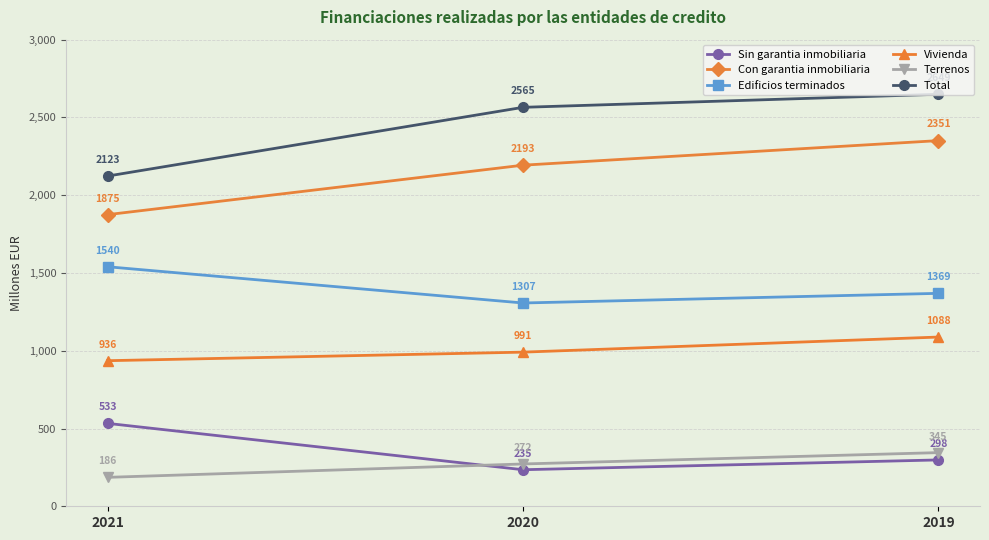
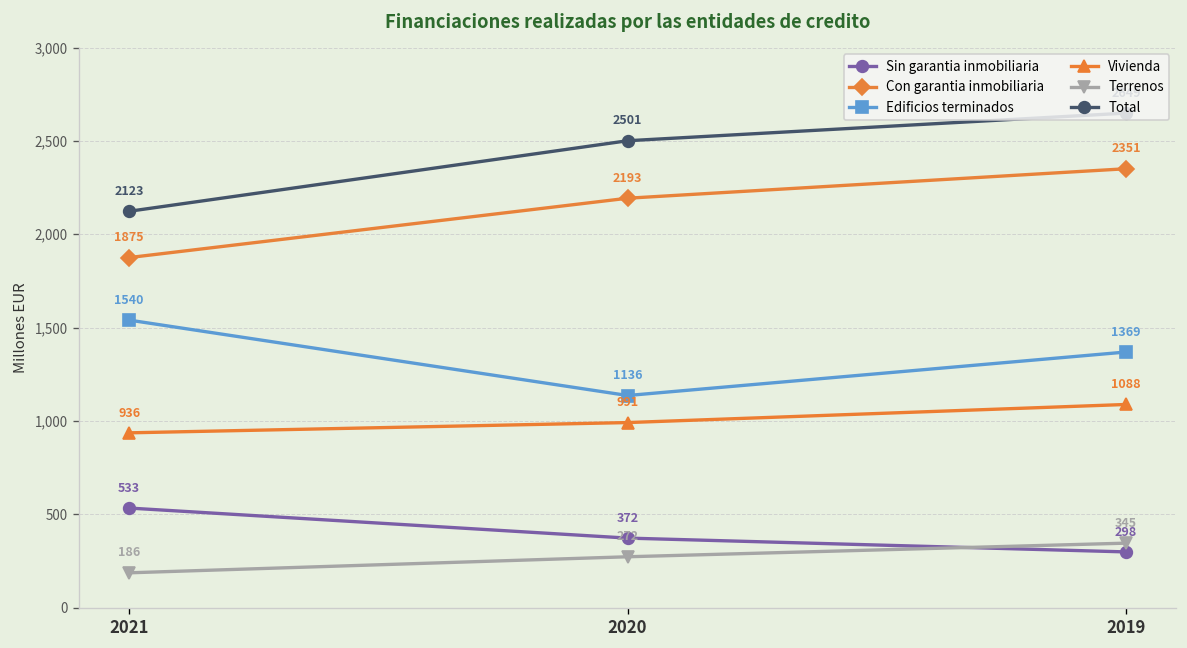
Sin garantia inmobiliaria, 2020: 235 -> 372
Edificios terminados, 2020: 1307 -> 1136
Total, 2020: 2565 -> 2501
